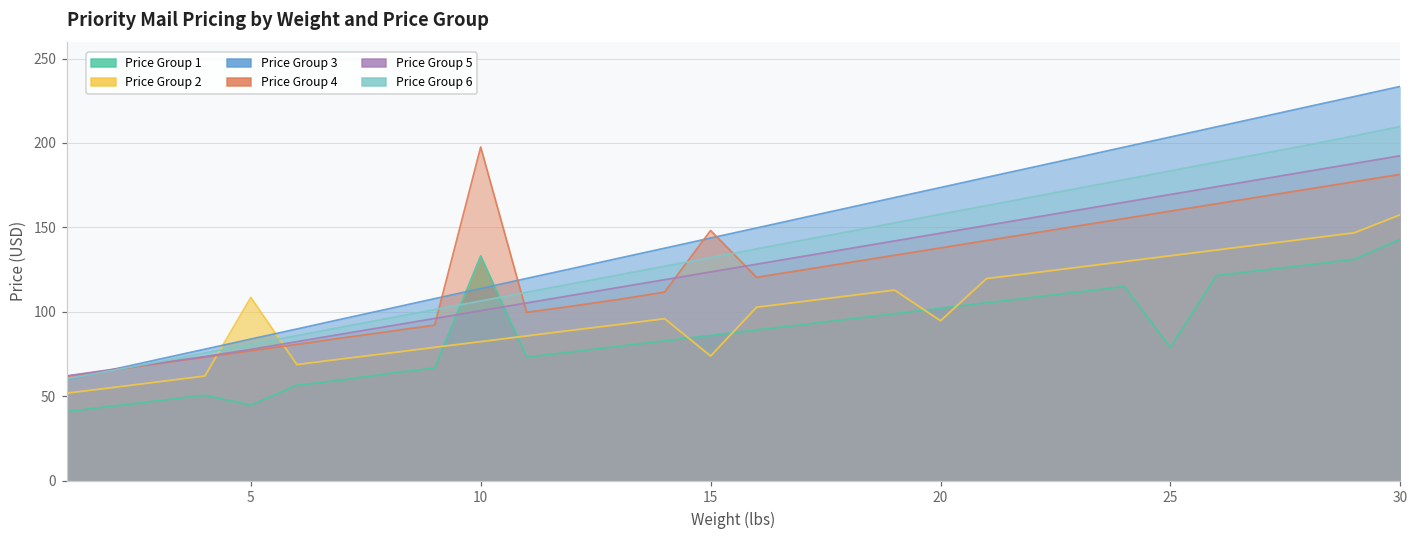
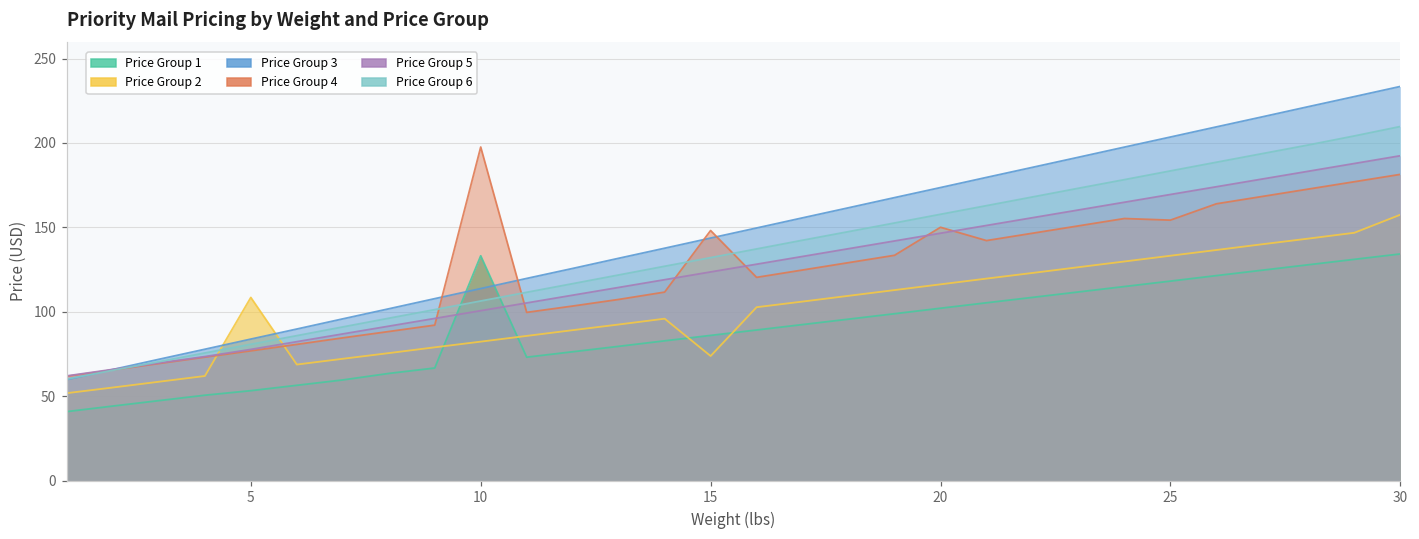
Price Group 1, 5: 45 -> 53
Price Group 2, 20: 95 -> 116
Price Group 4, 20: 138 -> 150
Price Group 1, 25: 79 -> 118
Price Group 4, 25: 160 -> 154
Price Group 1, 30: 143 -> 134
